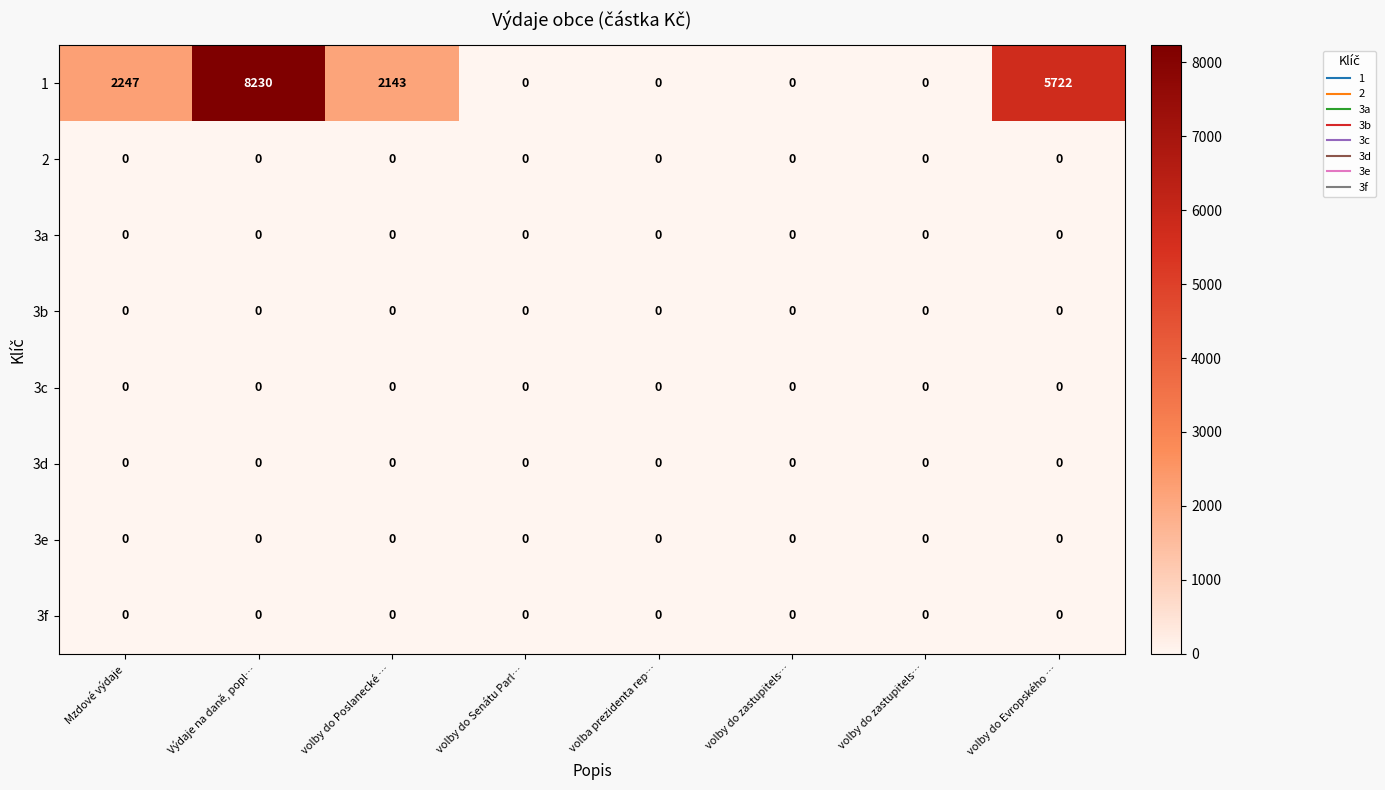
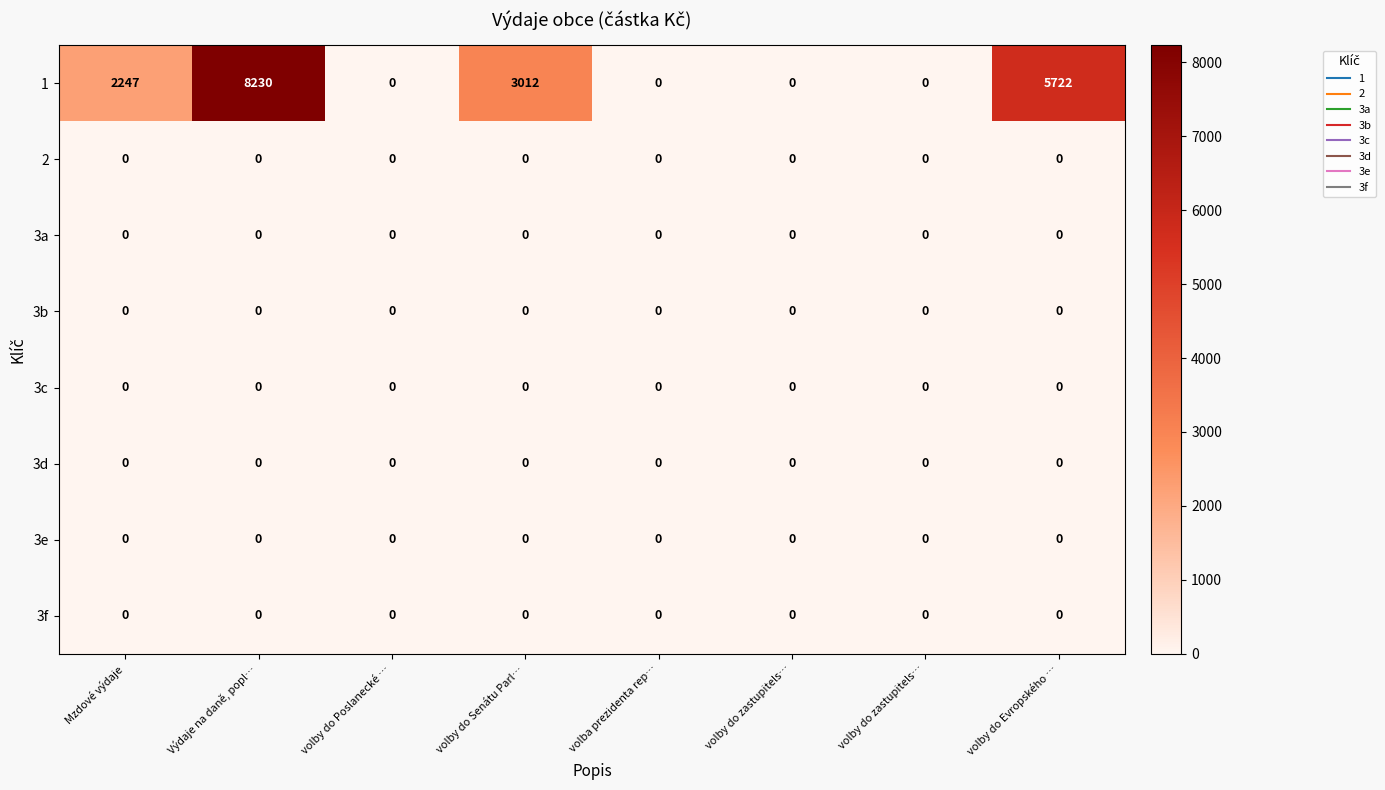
1, volby do Poslanecké …: 2143 -> 0
1, volby do Senátu Parl…: 0 -> 3012
